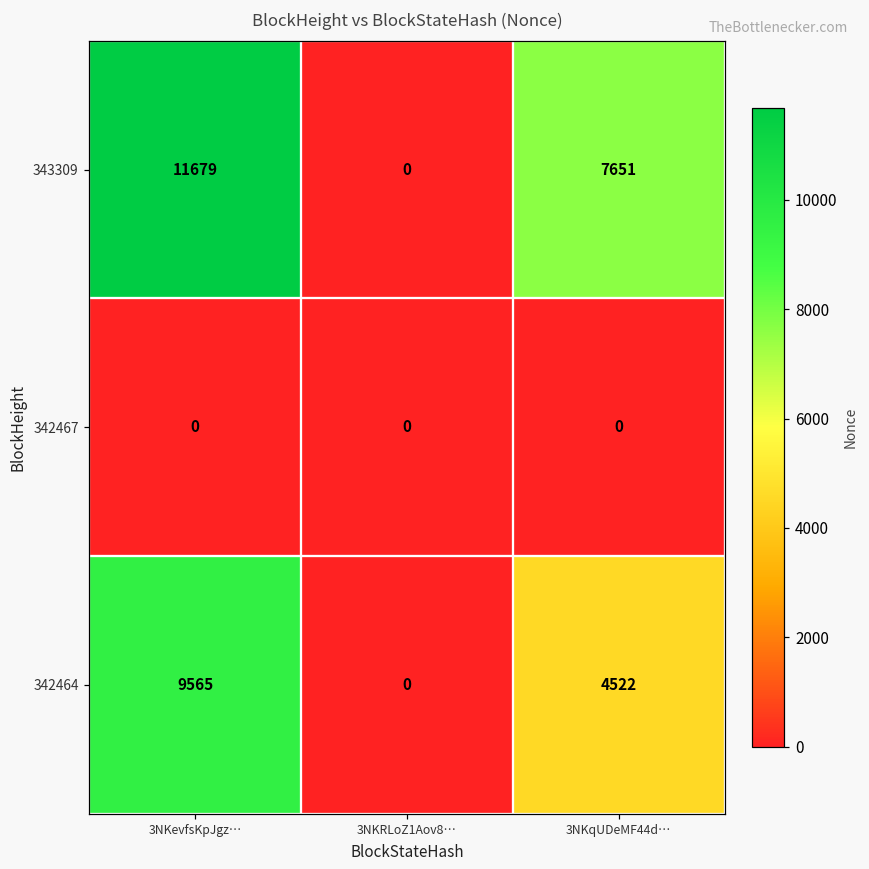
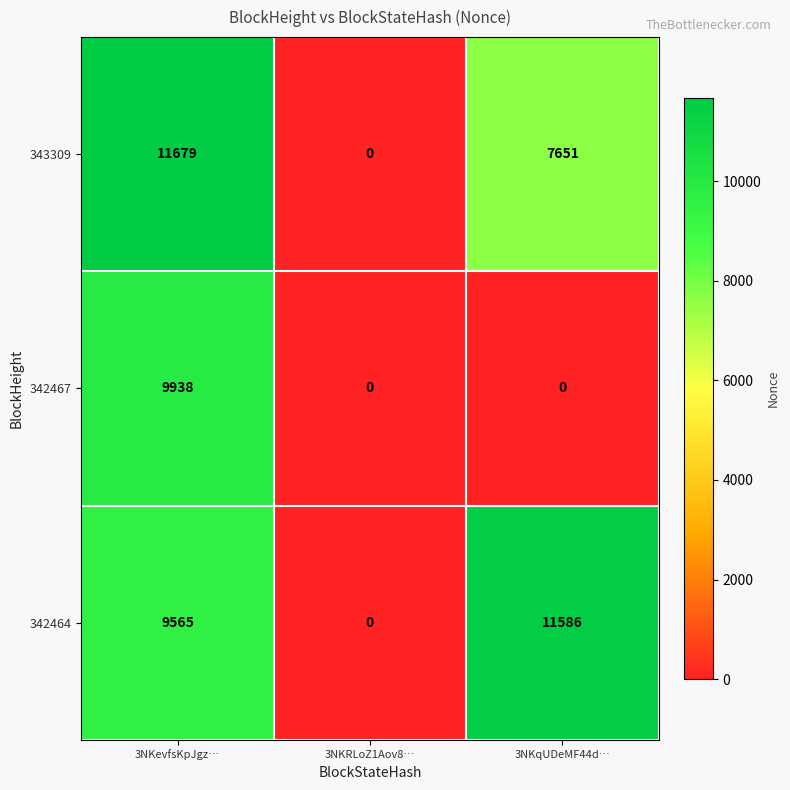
342467, 3NKevfsKpJgz…: 0 -> 9938
342464, 3NKqUDeMF44d…: 4522 -> 11586
